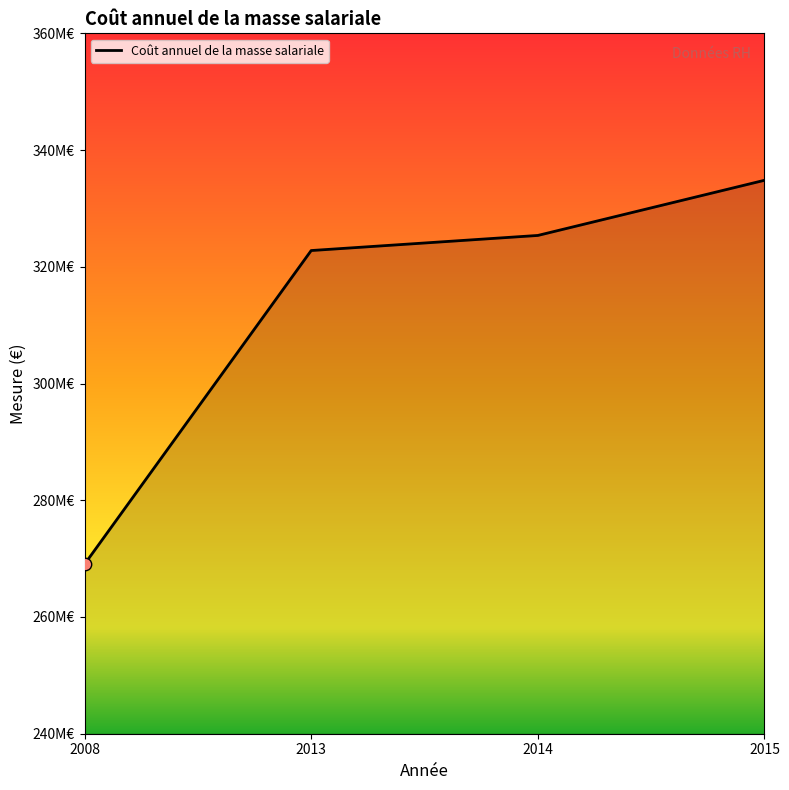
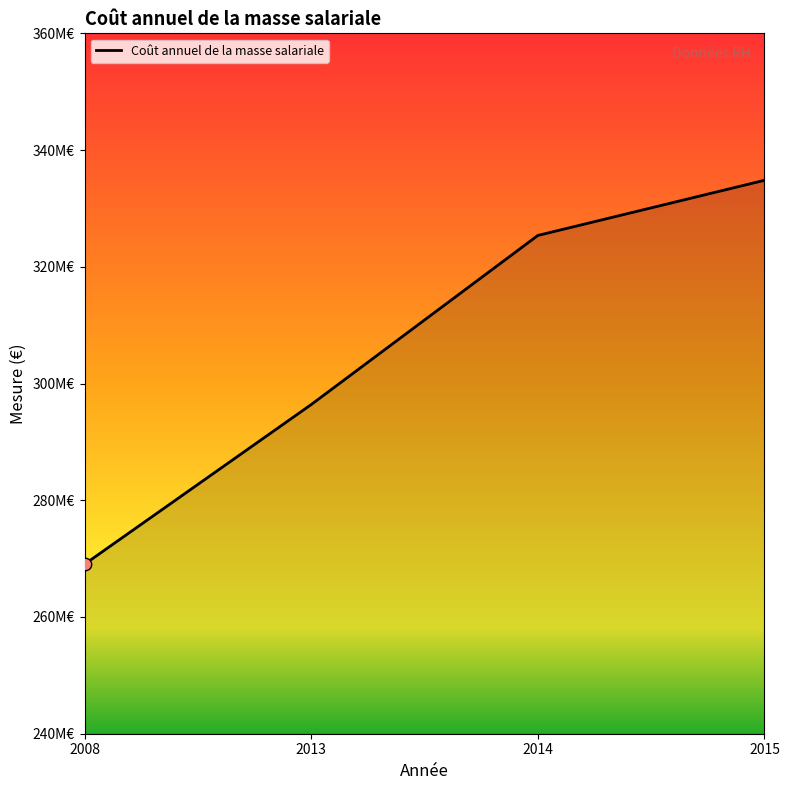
Coût annuel de la masse salariale, 2013: 323M€ -> 296M€
